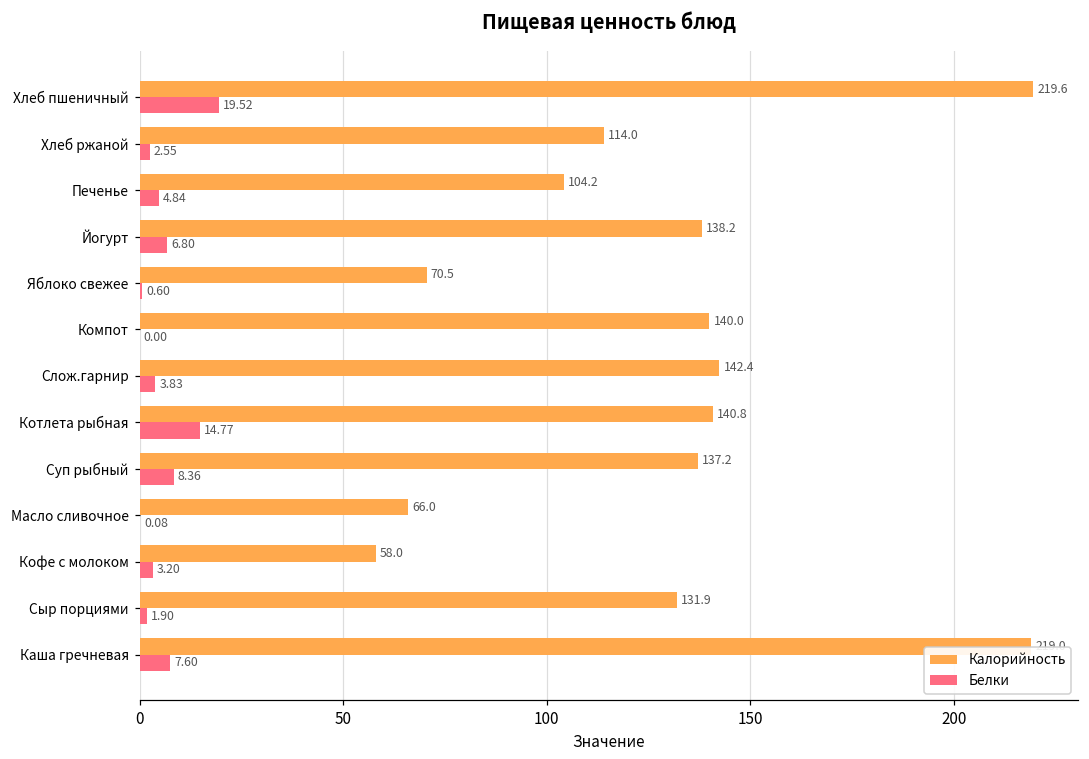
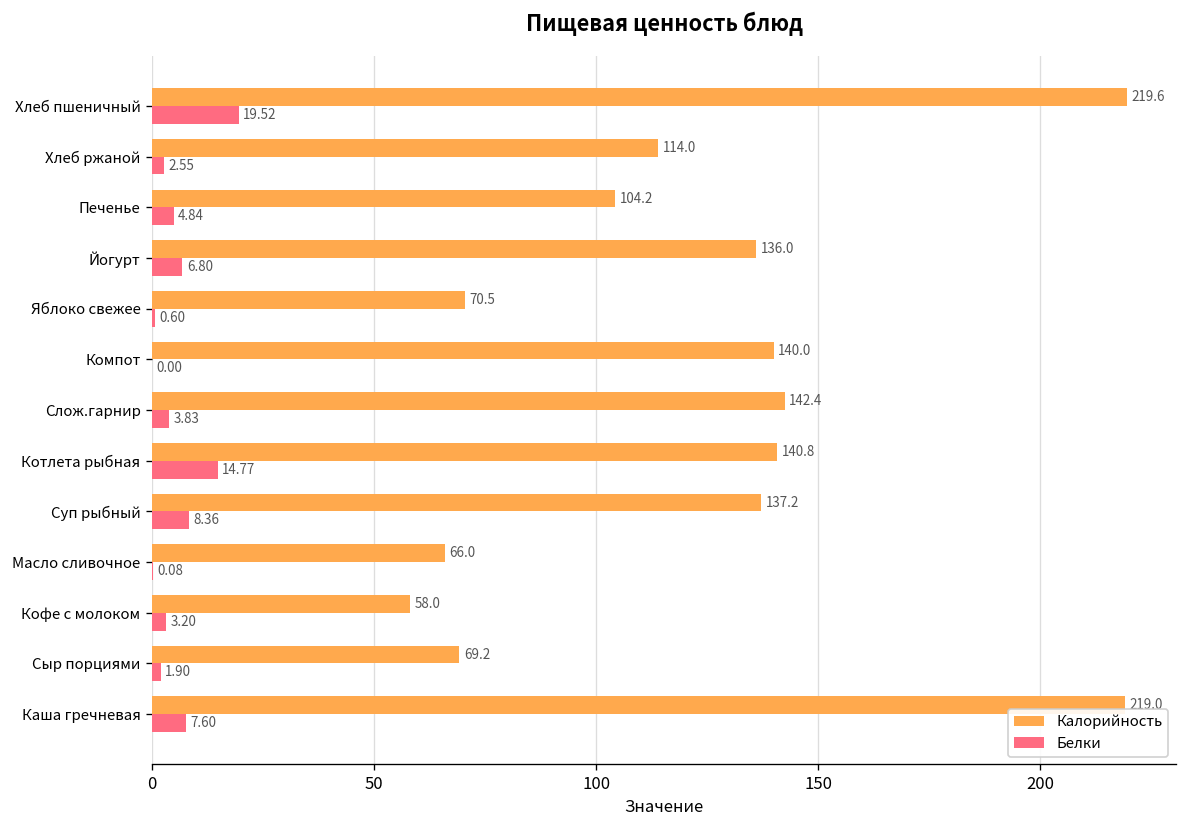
Калорийность, Йогурт: 138.2 -> 136.0
Калорийность, Сыр порциями: 131.9 -> 69.2
